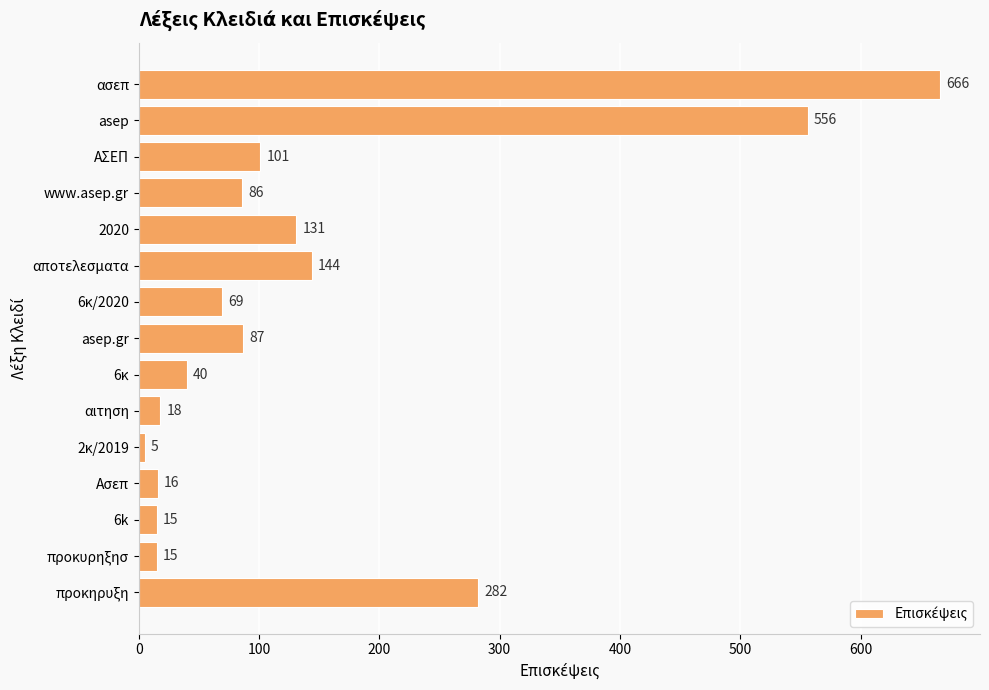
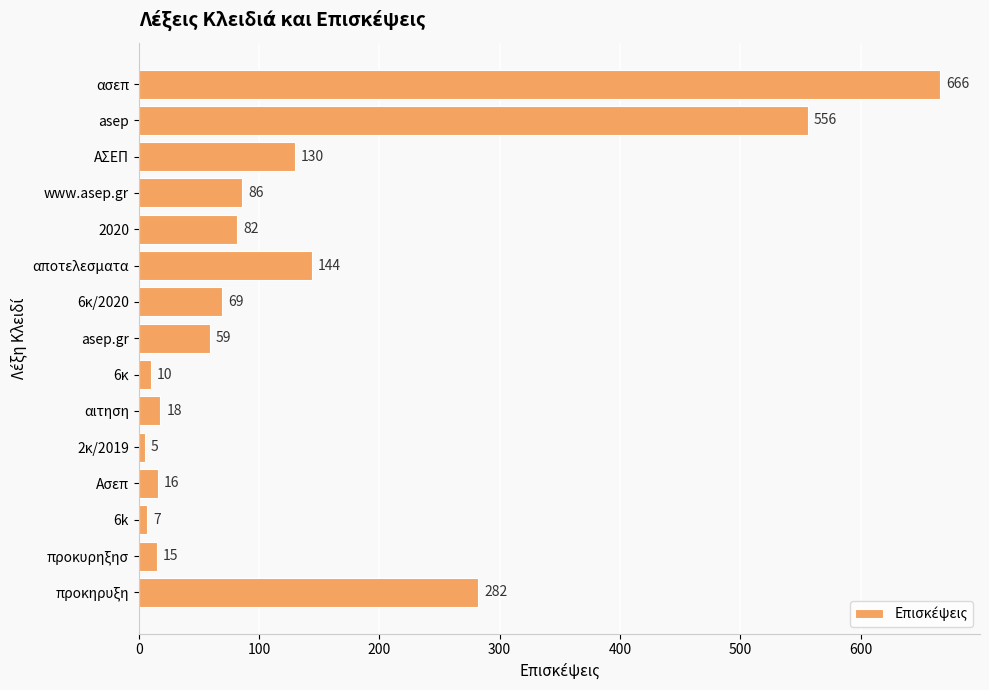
ΑΣΕΠ: 101 -> 130
2020: 131 -> 82
asep.gr: 87 -> 59
6κ: 40 -> 10
6k: 15 -> 7
